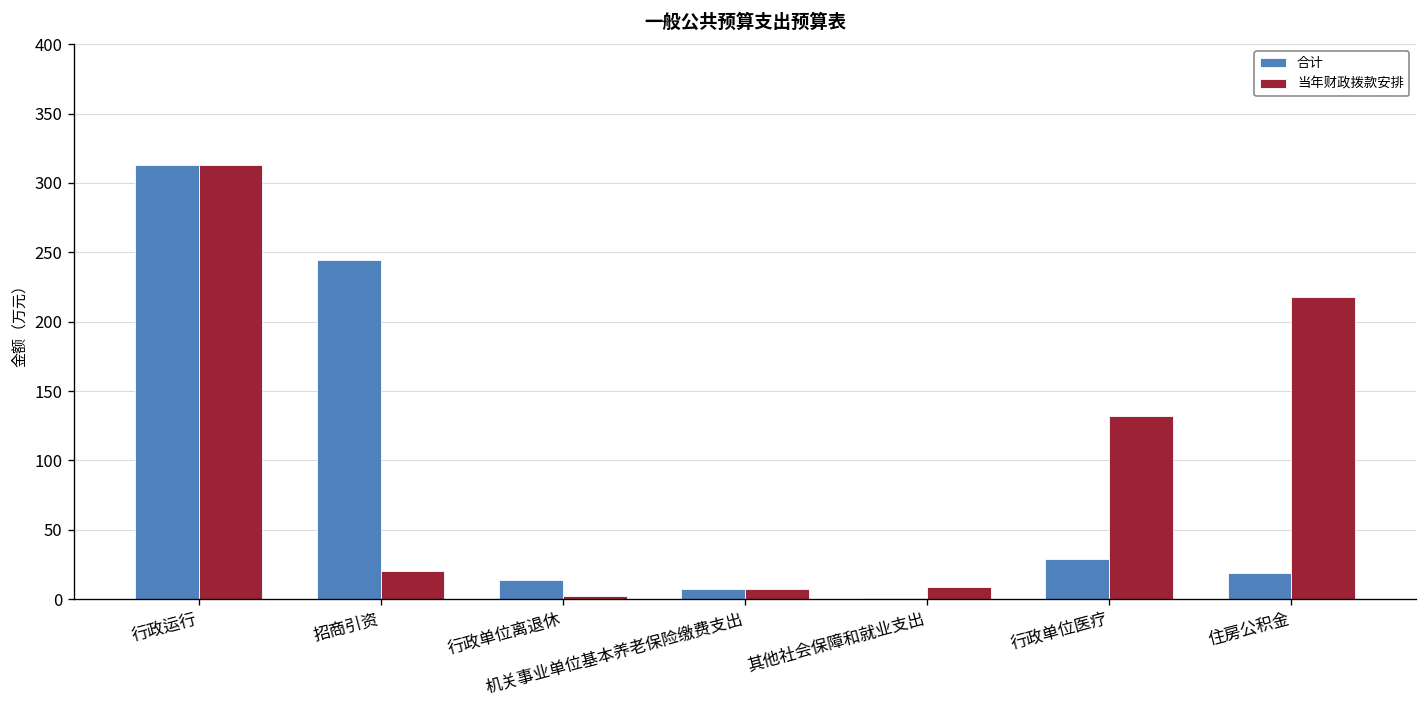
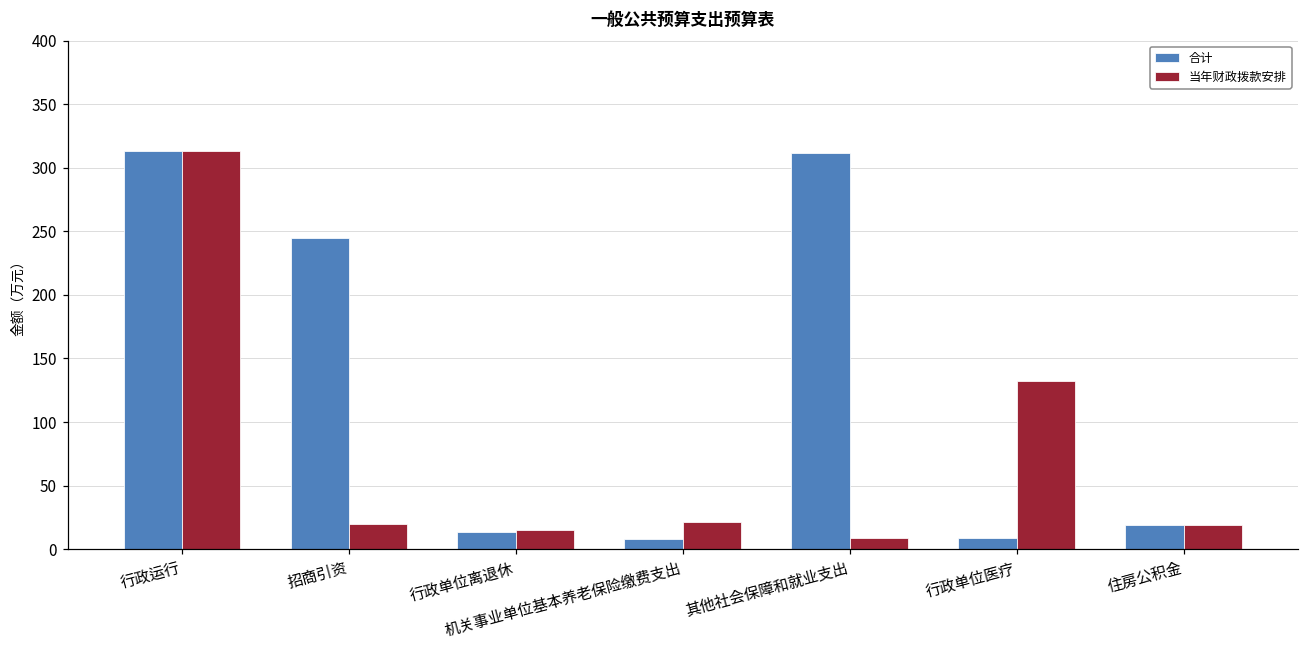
当年财政拨款安排, 行政单位离退休: 2 -> 15
当年财政拨款安排, 机关事业单位基本养老保险缴费支出: 8 -> 22
合计, 其他社会保障和就业支出: 1 -> 312
合计, 行政单位医疗: 29 -> 9
当年财政拨款安排, 住房公积金: 218 -> 19
